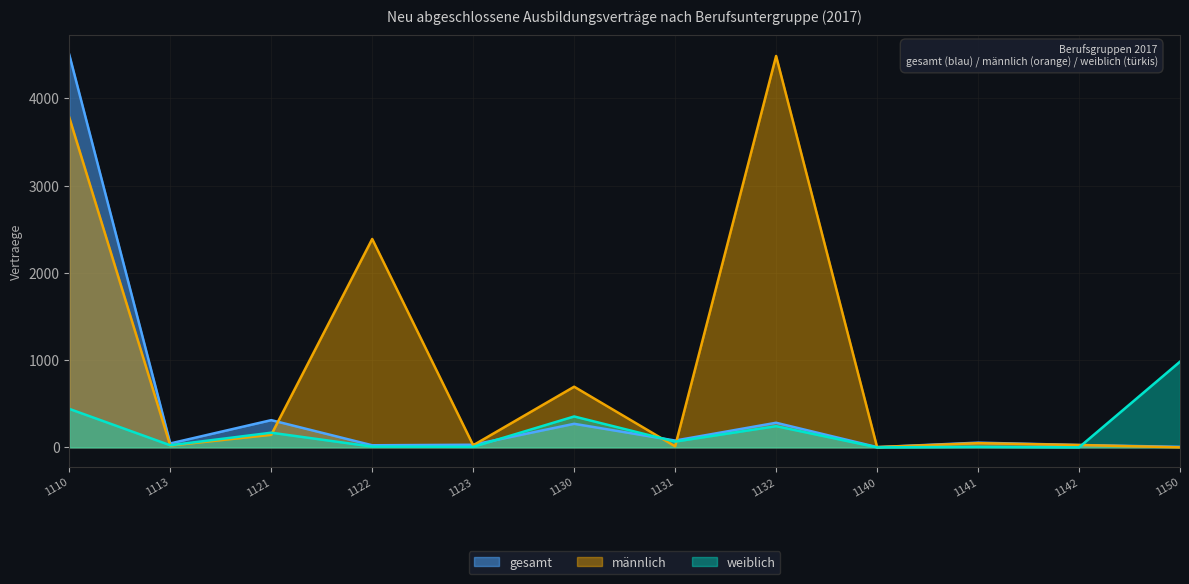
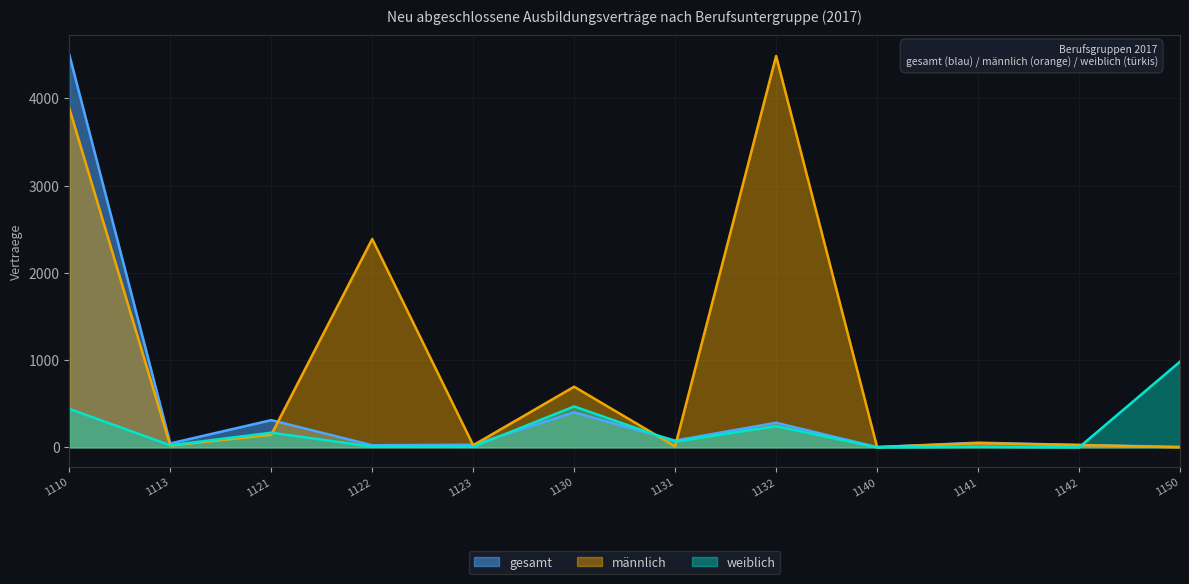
männlich, 1110: 3800 -> 3900
gesamt, 1130: 300 -> 400
weiblich, 1130: 400 -> 500
